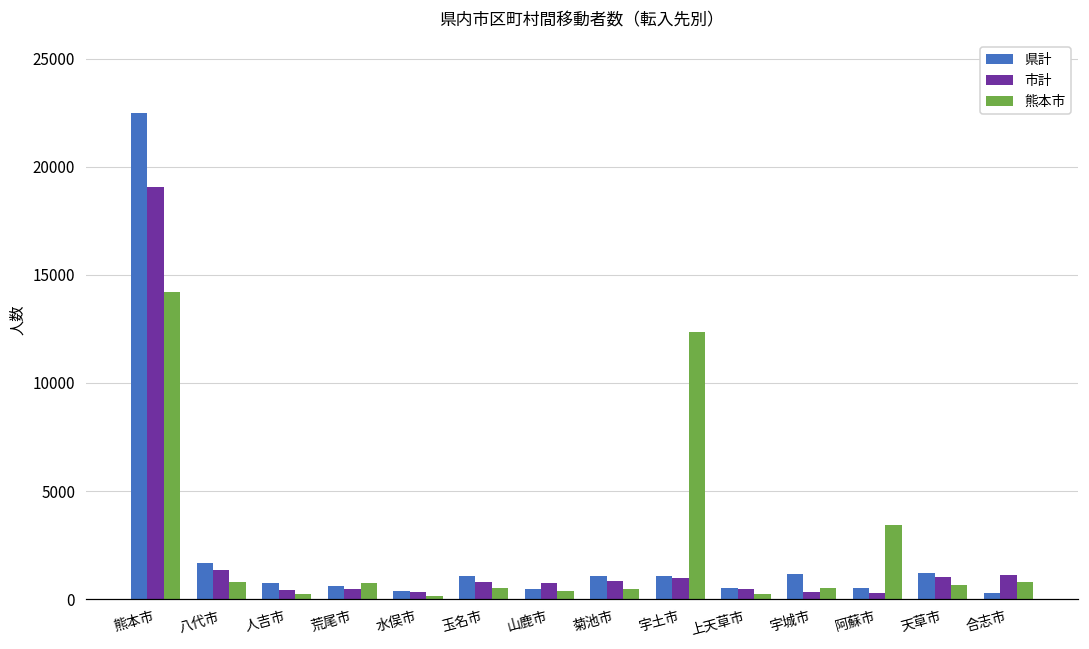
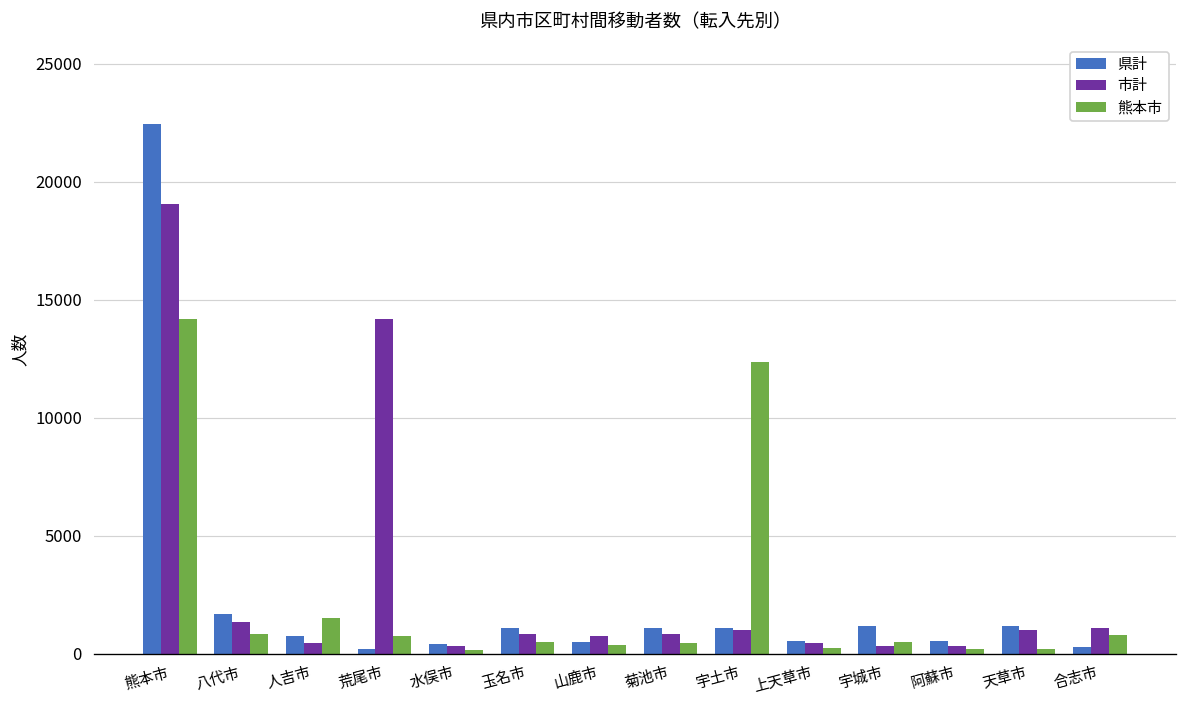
熊本市, 人吉市: 300 -> 1500
県計, 荒尾市: 600 -> 200
市計, 荒尾市: 500 -> 14200
熊本市, 阿蘇市: 3500 -> 200
熊本市, 天草市: 700 -> 200
